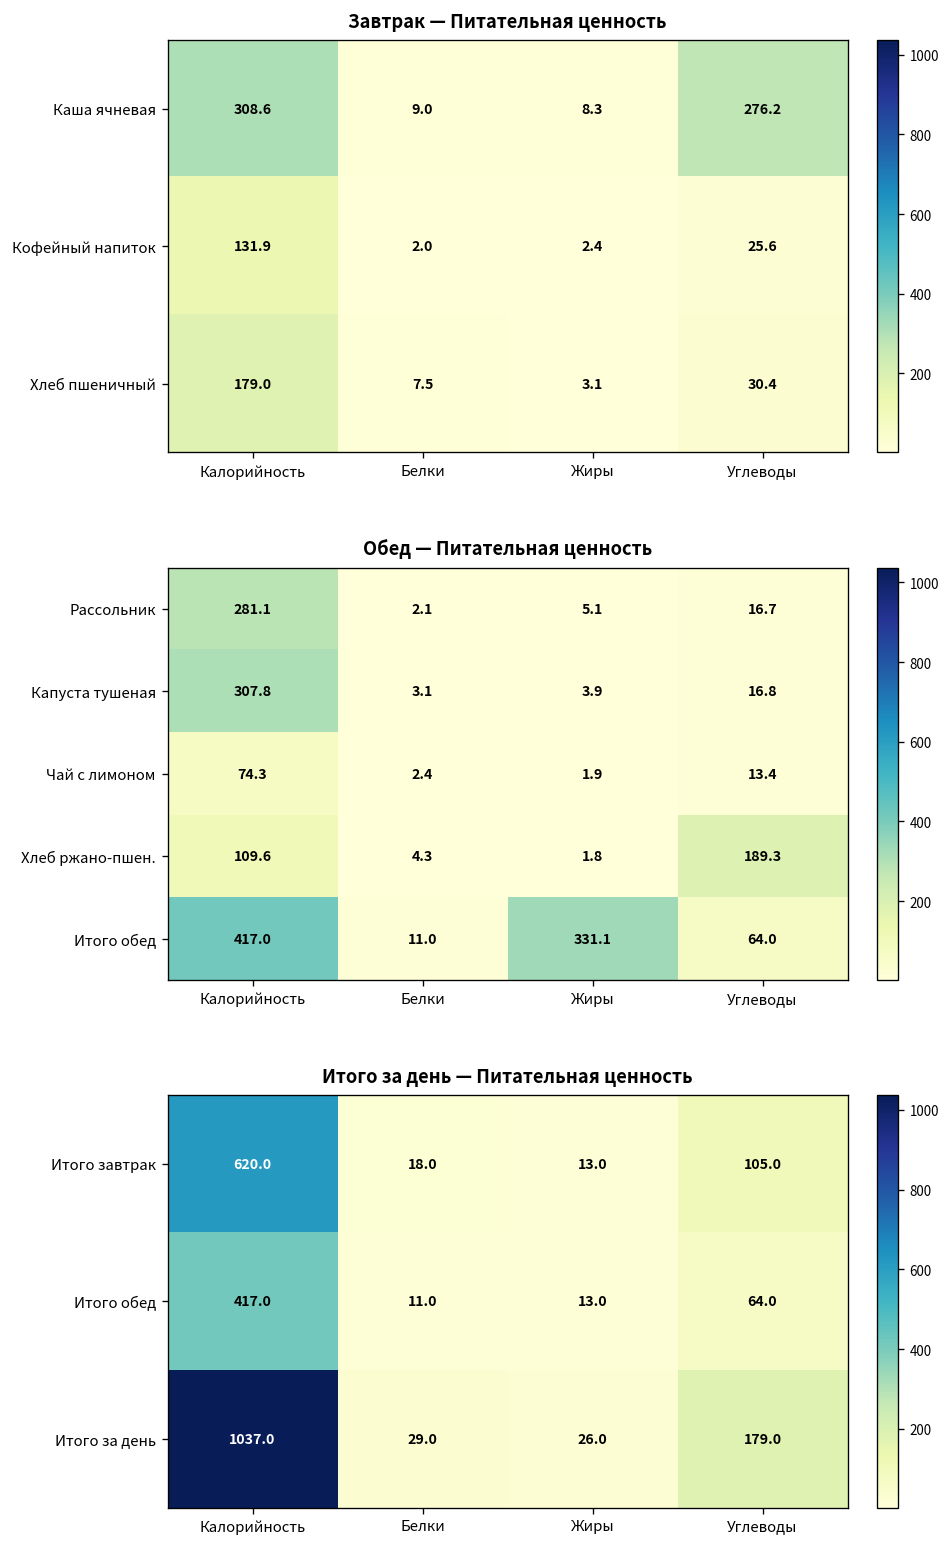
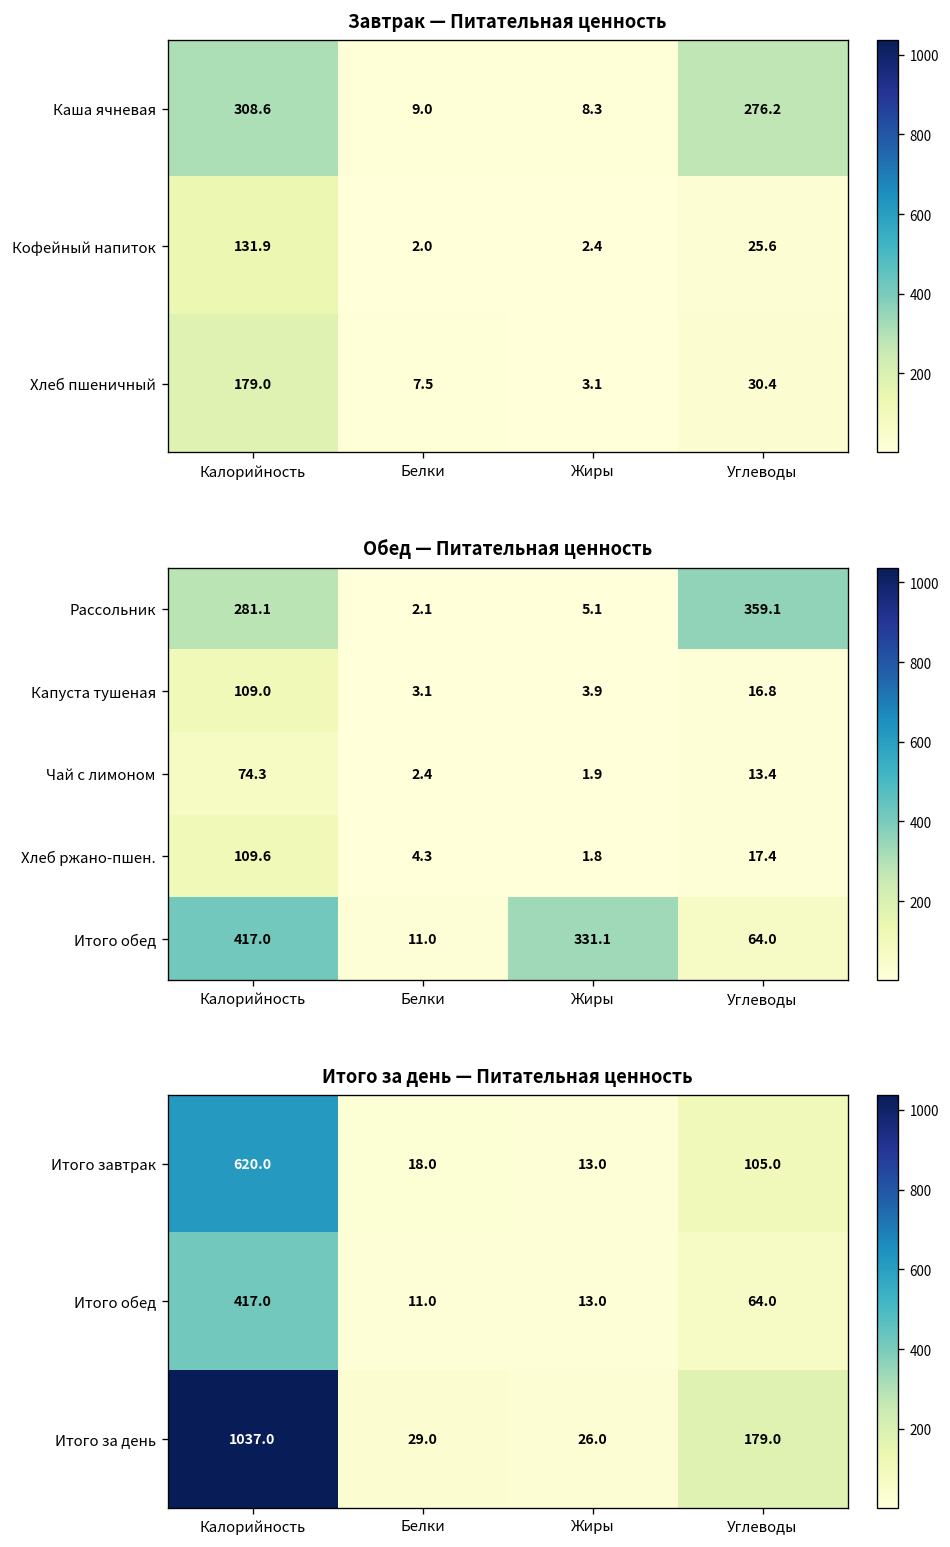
Обед — Питательная ценность, Рассольник, Углеводы: 16.7 -> 359.1
Обед — Питательная ценность, Капуста тушеная, Калорийность: 307.8 -> 109.0
Обед — Питательная ценность, Хлеб ржано-пшен., Углеводы: 189.3 -> 17.4
